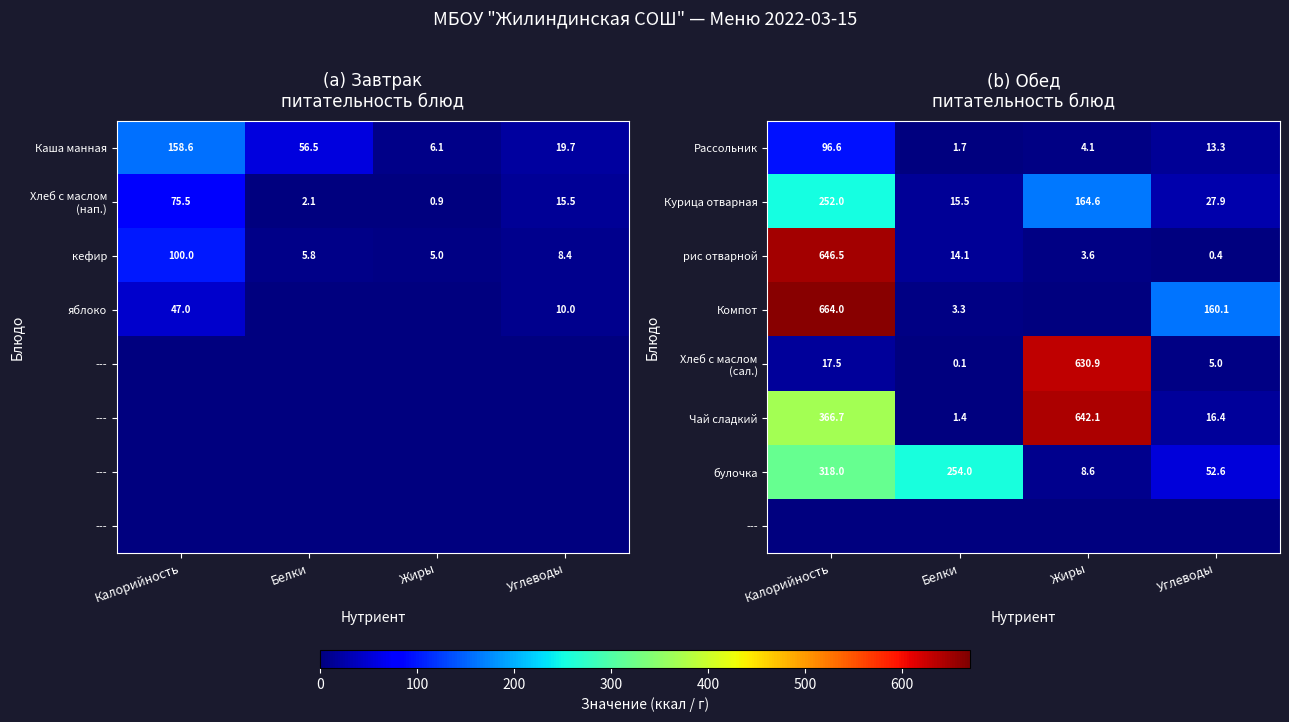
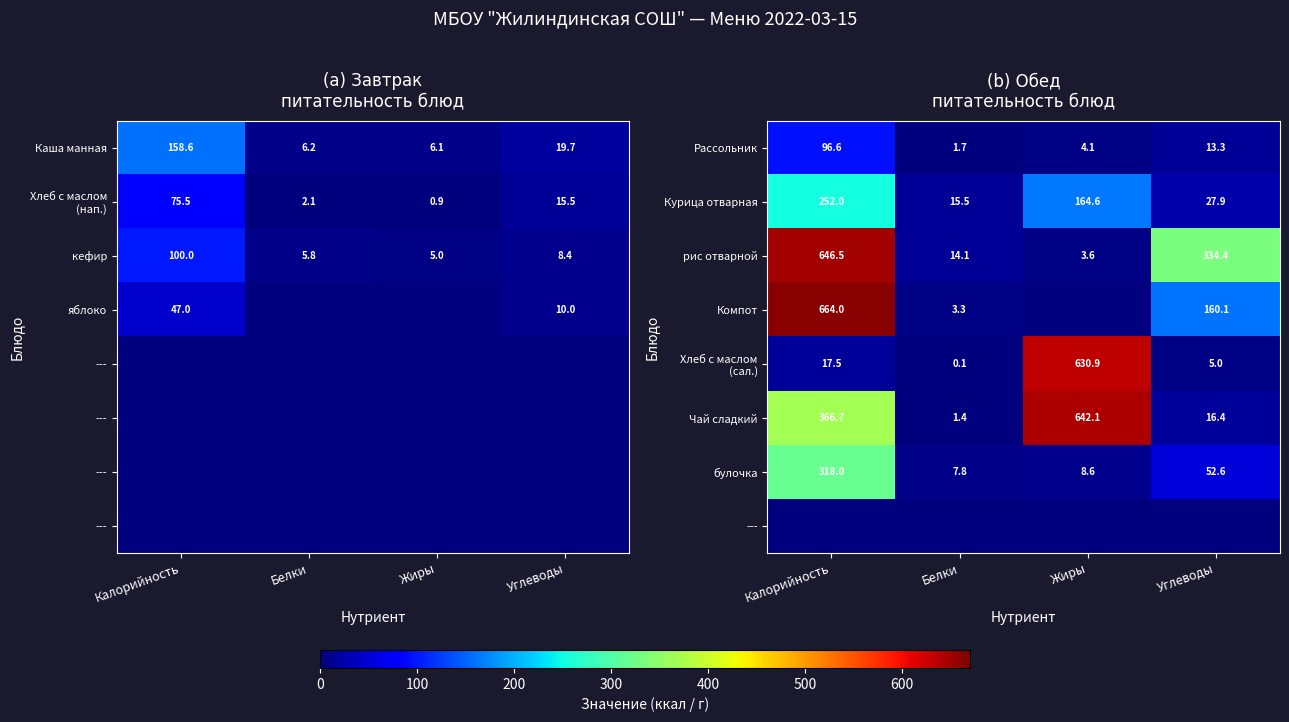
(a) Завтрак питательность блюд, Каша манная, Белки: 56.5 -> 6.2
(b) Обед питательность блюд, рис отварной, Углеводы: 0.4 -> 334.4
(b) Обед питательность блюд, булочка, Белки: 254.0 -> 7.8
